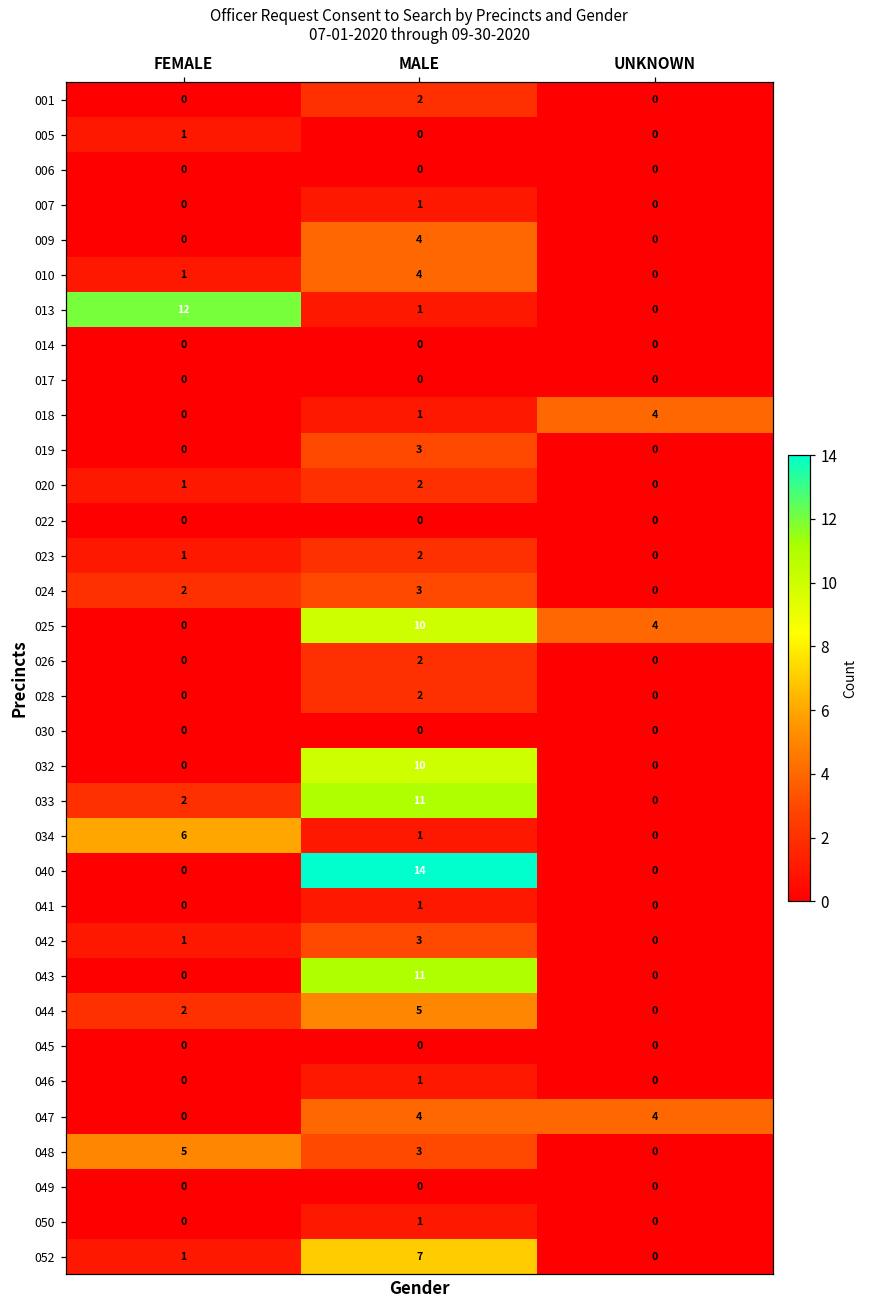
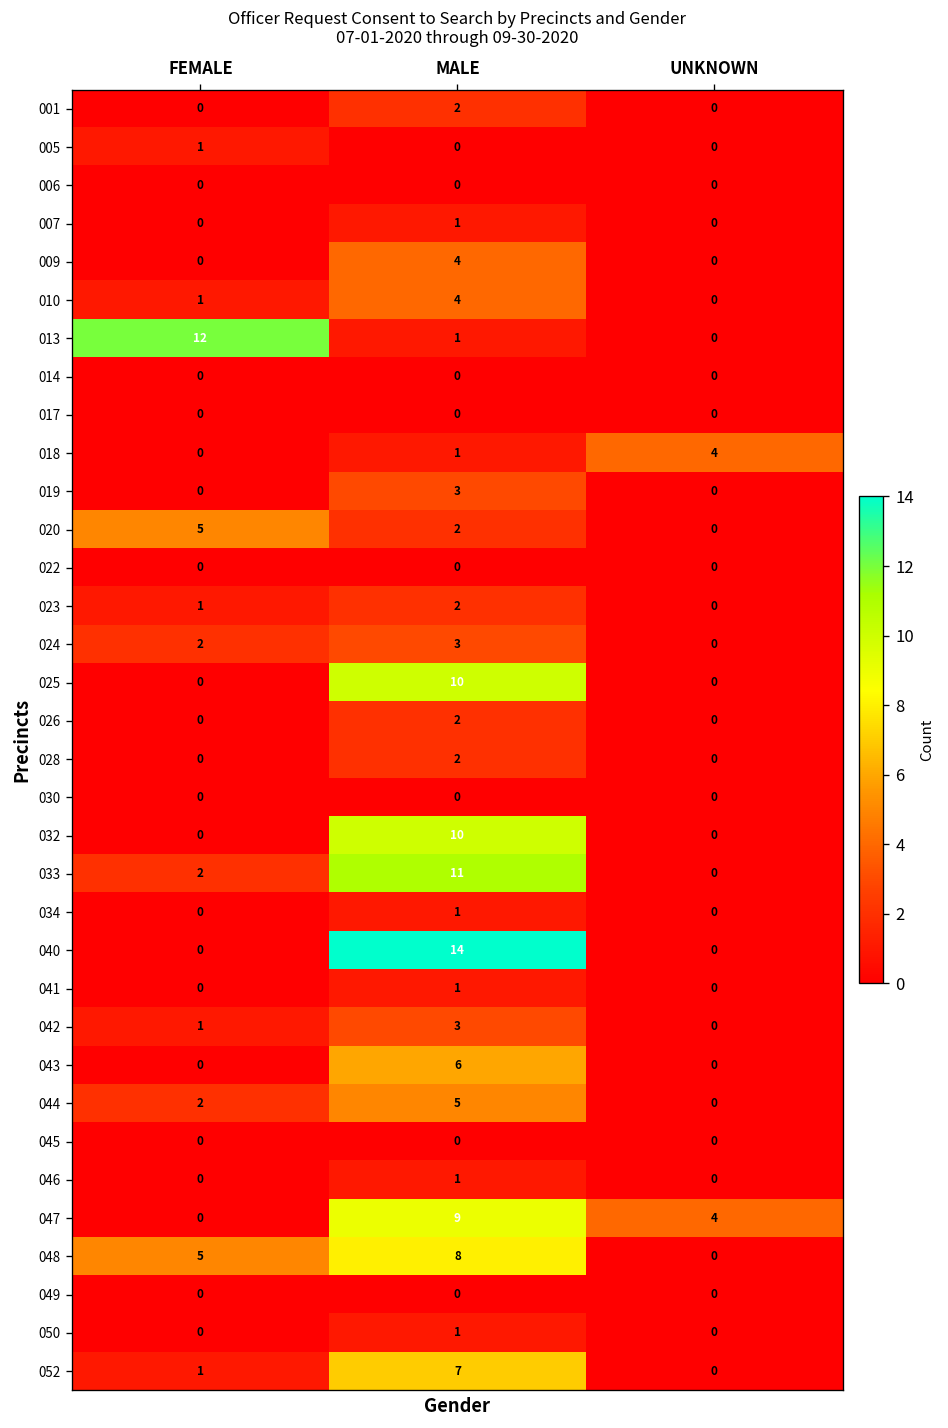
020, FEMALE: 1 -> 5
025, UNKNOWN: 4 -> 0
034, FEMALE: 6 -> 0
043, MALE: 11 -> 6
047, MALE: 4 -> 9
048, MALE: 3 -> 8
